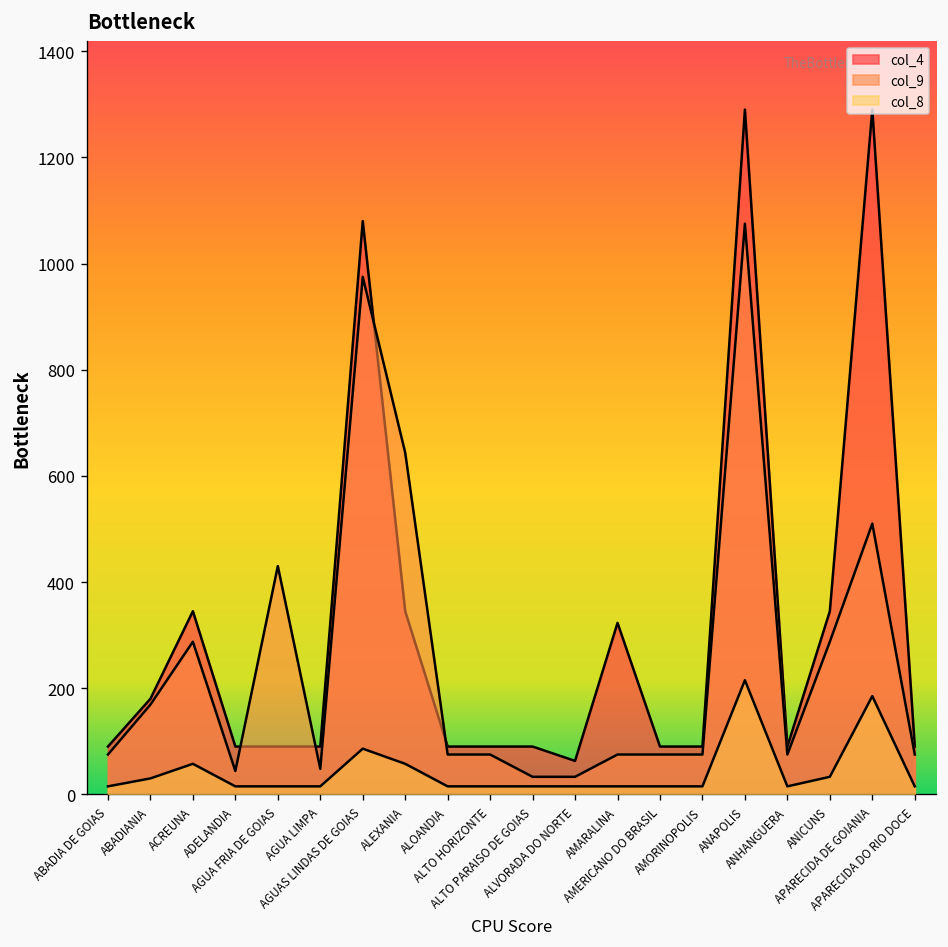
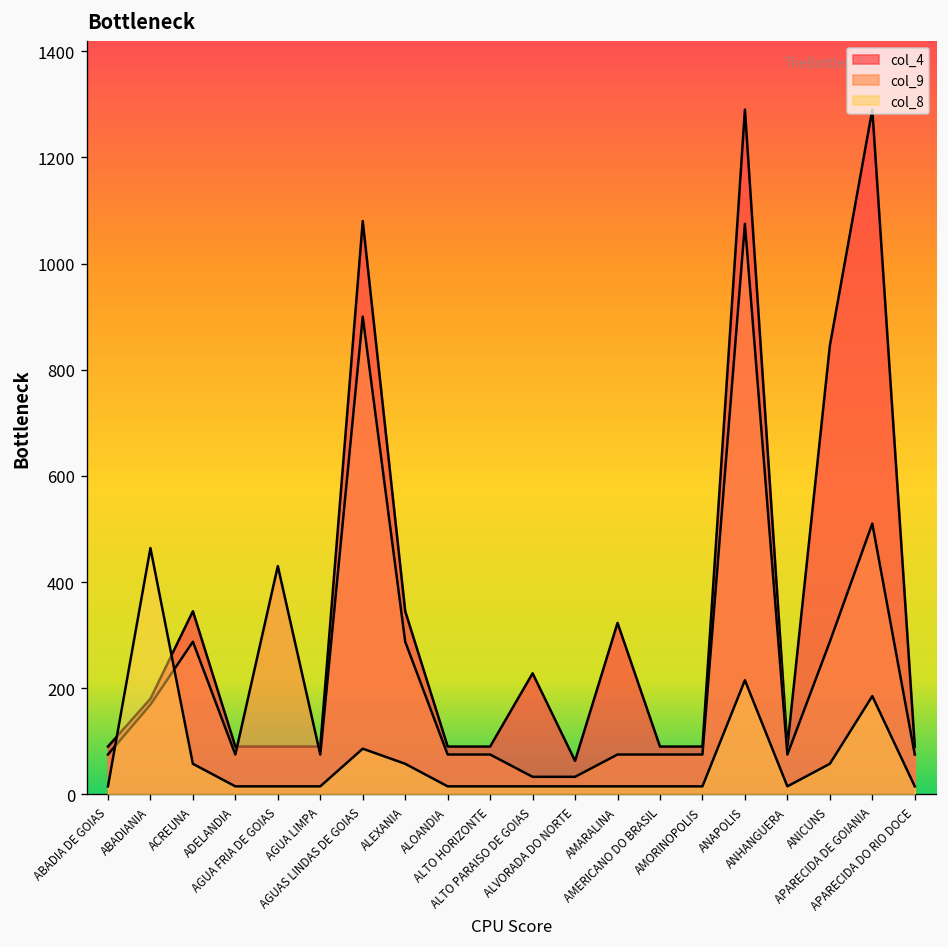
col_8, ABADIANIA: 30 -> 460
col_9, ADELANDIA: 40 -> 80
col_9, AGUA LIMPA: 50 -> 80
col_9, AGUAS LINDAS DE GOIAS: 980 -> 900
col_9, ALEXANIA: 640 -> 290
col_4, ALTO PARAISO DE GOIAS: 90 -> 230
col_4, ANICUNS: 350 -> 850
col_8, ANICUNS: 30 -> 60
